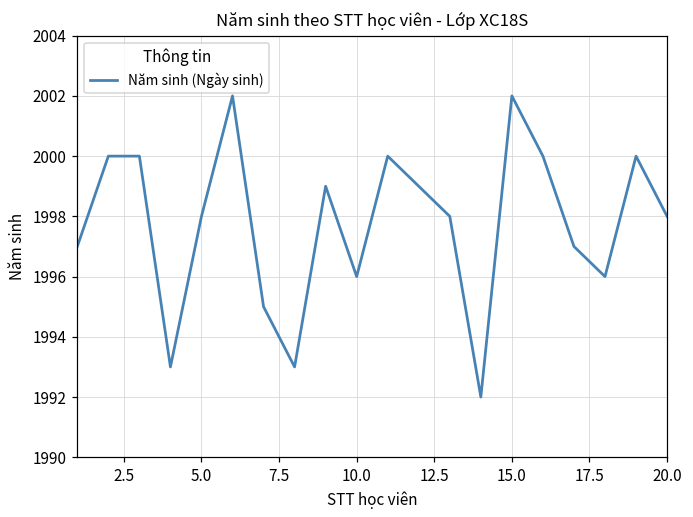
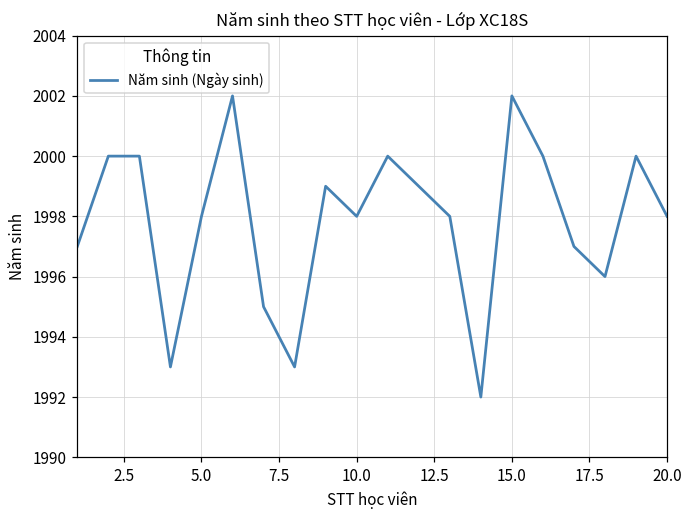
10.0: 1996 -> 1998
